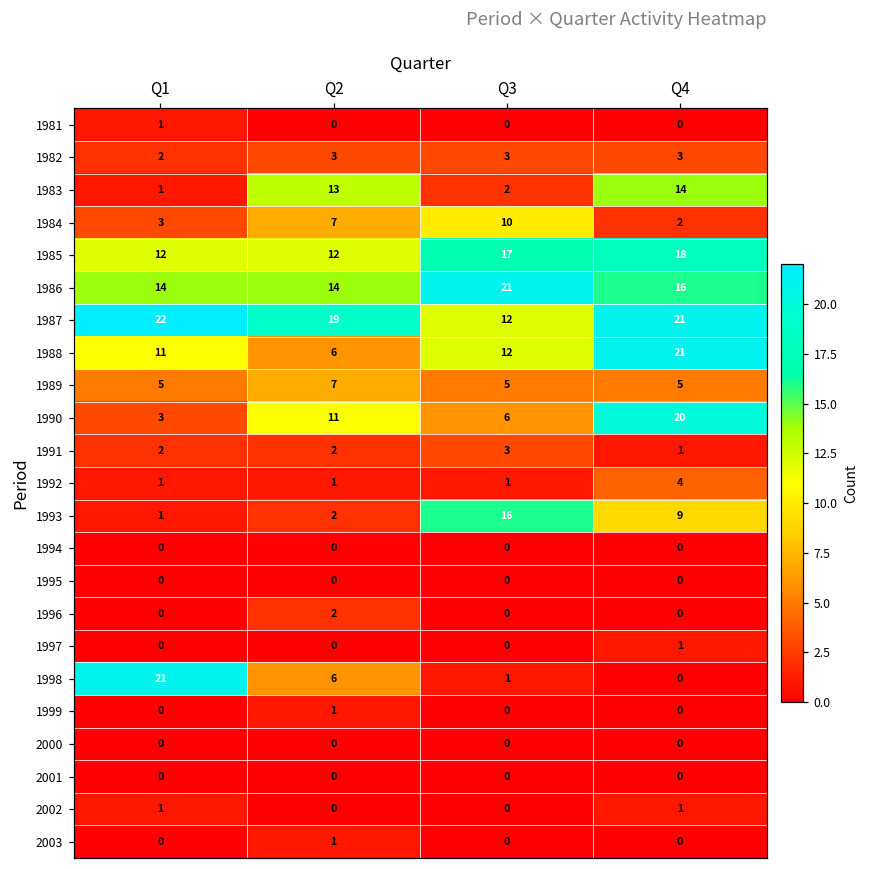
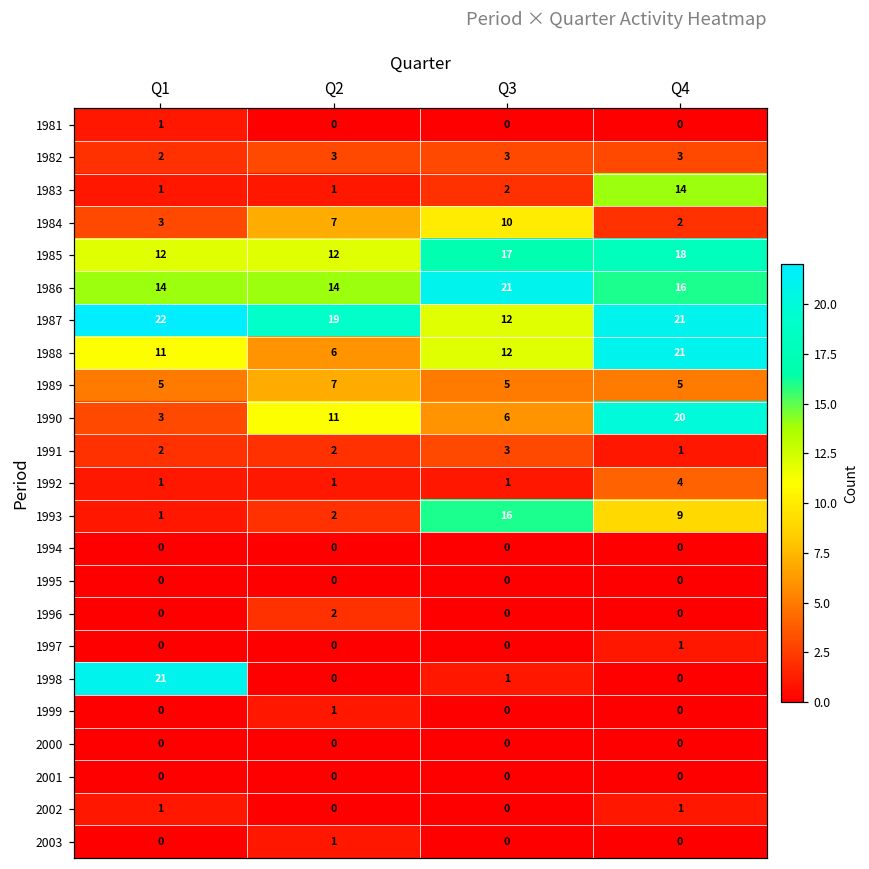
1983, Q2: 13 -> 1
1998, Q2: 6 -> 0
